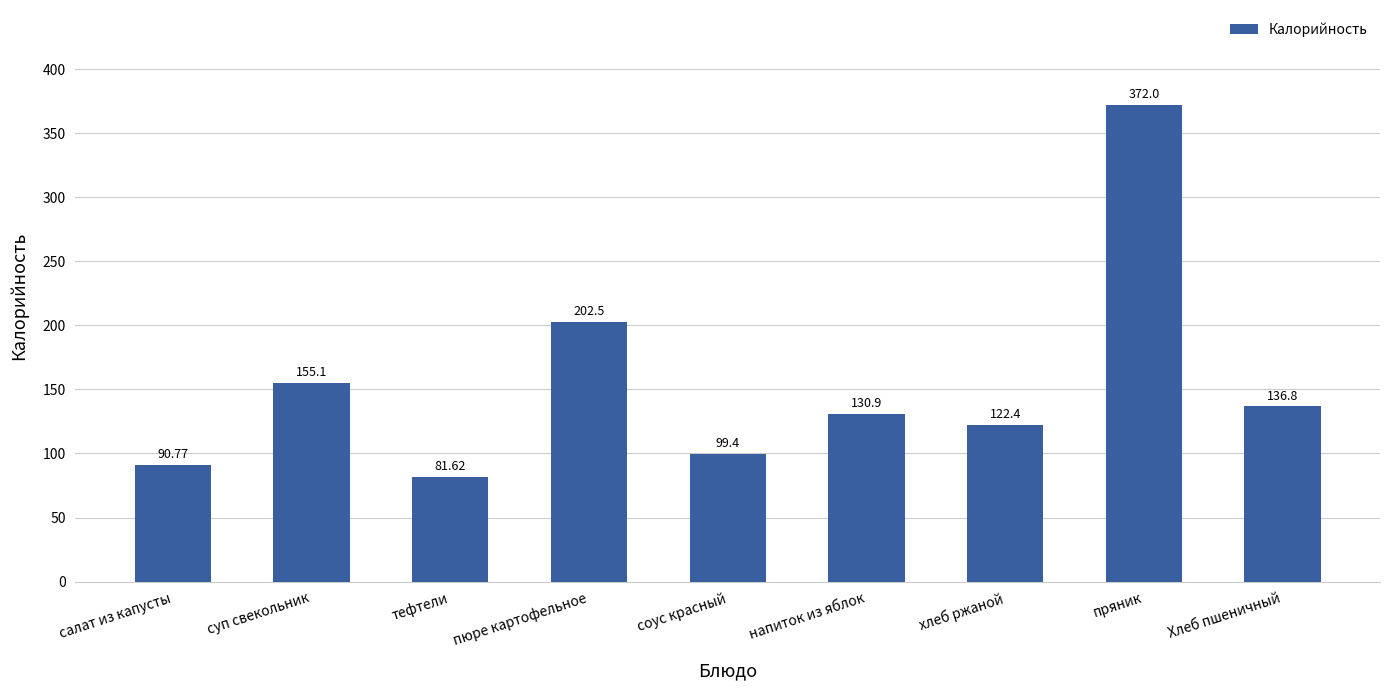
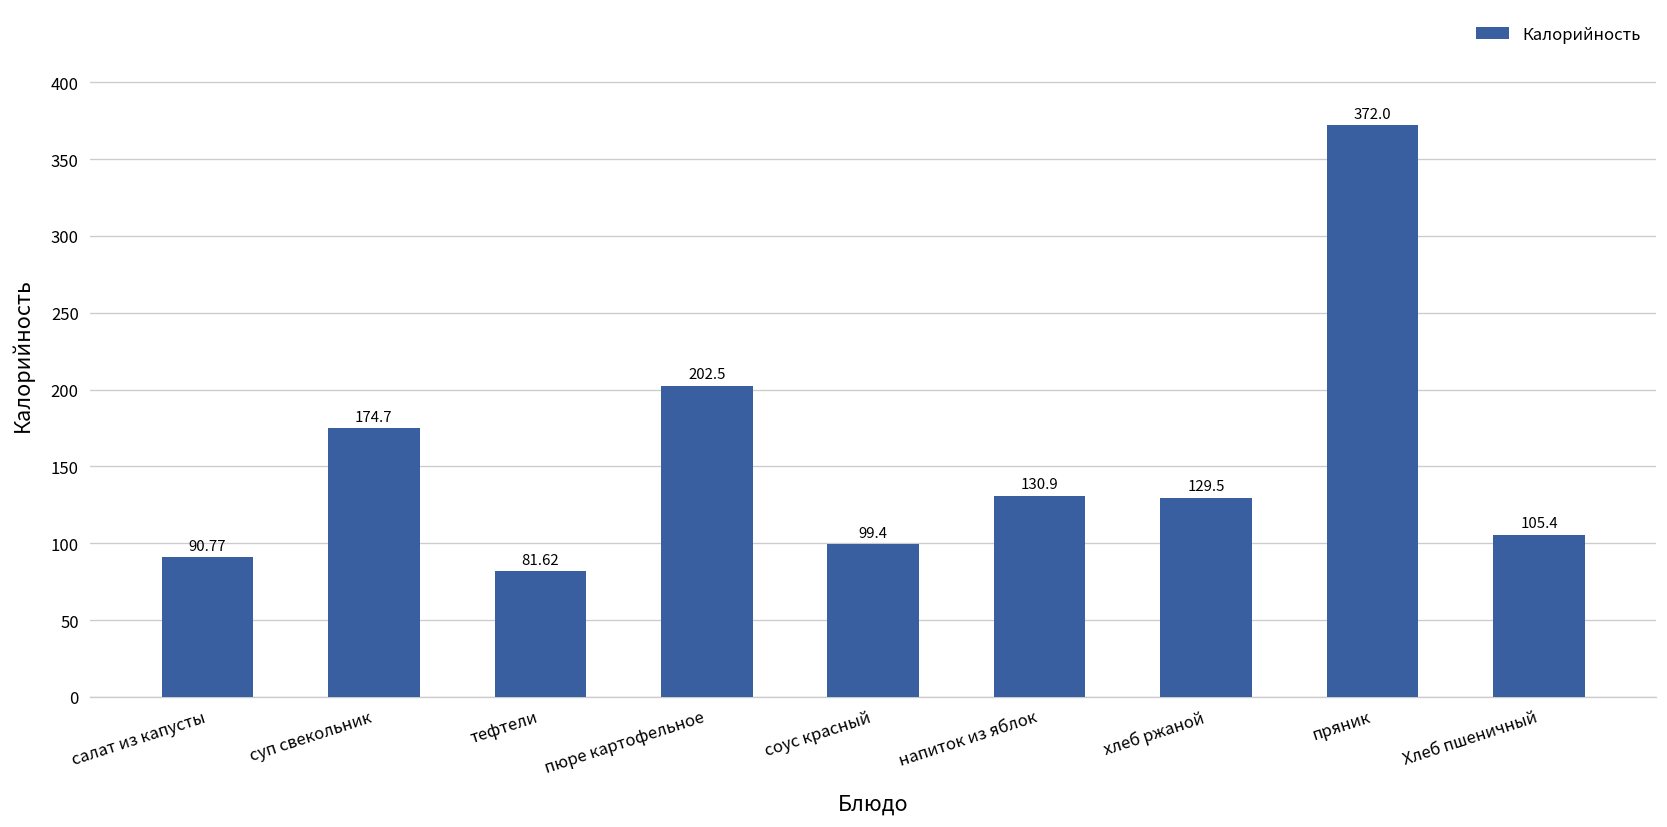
суп свекольник: 155.1 -> 174.7
хлеб ржаной: 122.4 -> 129.5
Хлеб пшеничный: 136.8 -> 105.4
